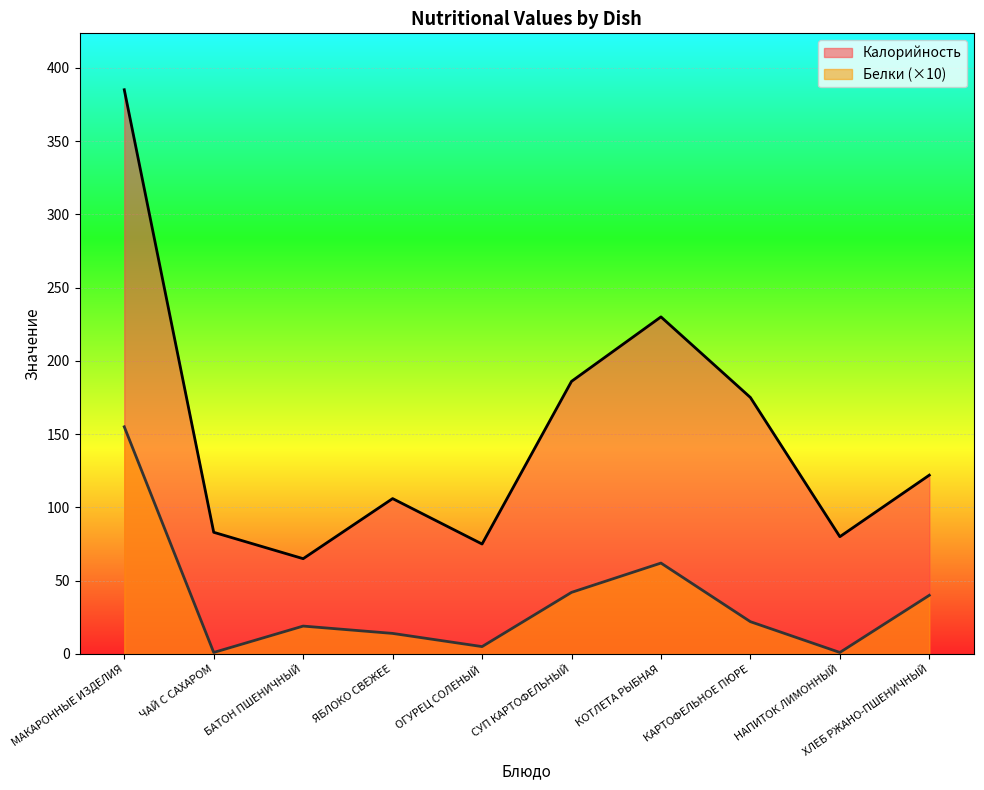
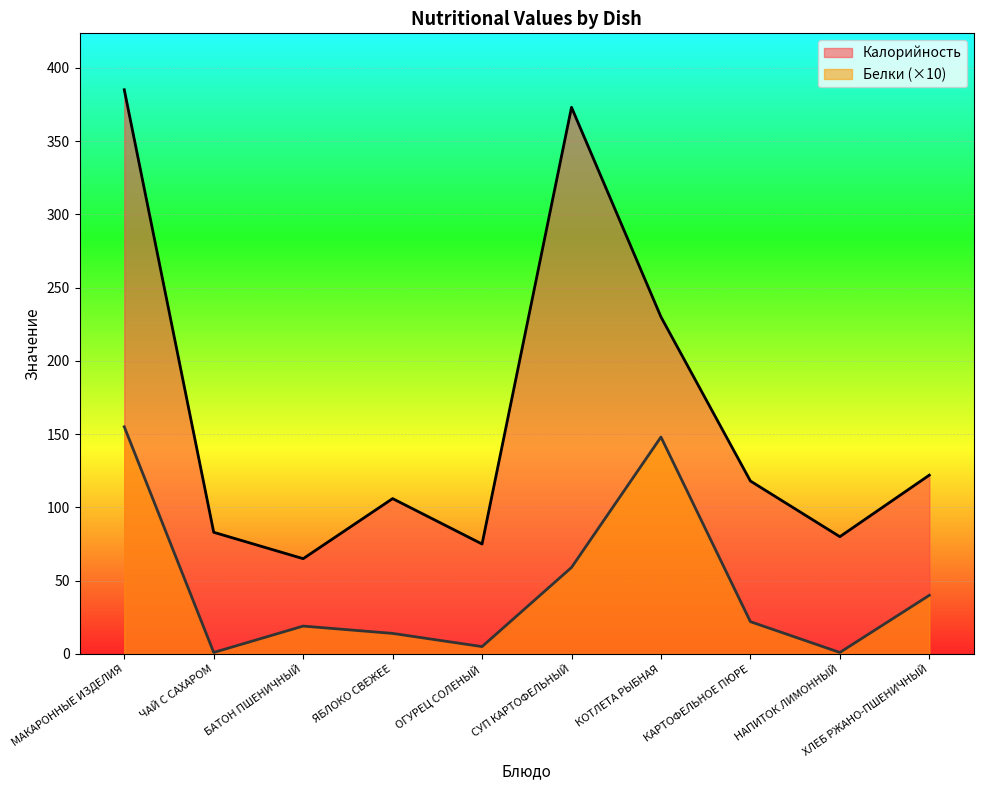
Калорийность, СУП КАРТОФЕЛЬНЫЙ: 186 -> 373
Белки (×10), СУП КАРТОФЕЛЬНЫЙ: 42 -> 59
Белки (×10), КОТЛЕТА РЫБНАЯ: 62 -> 148
Калорийность, КАРТОФЕЛЬНОЕ ПЮРЕ: 175 -> 118
